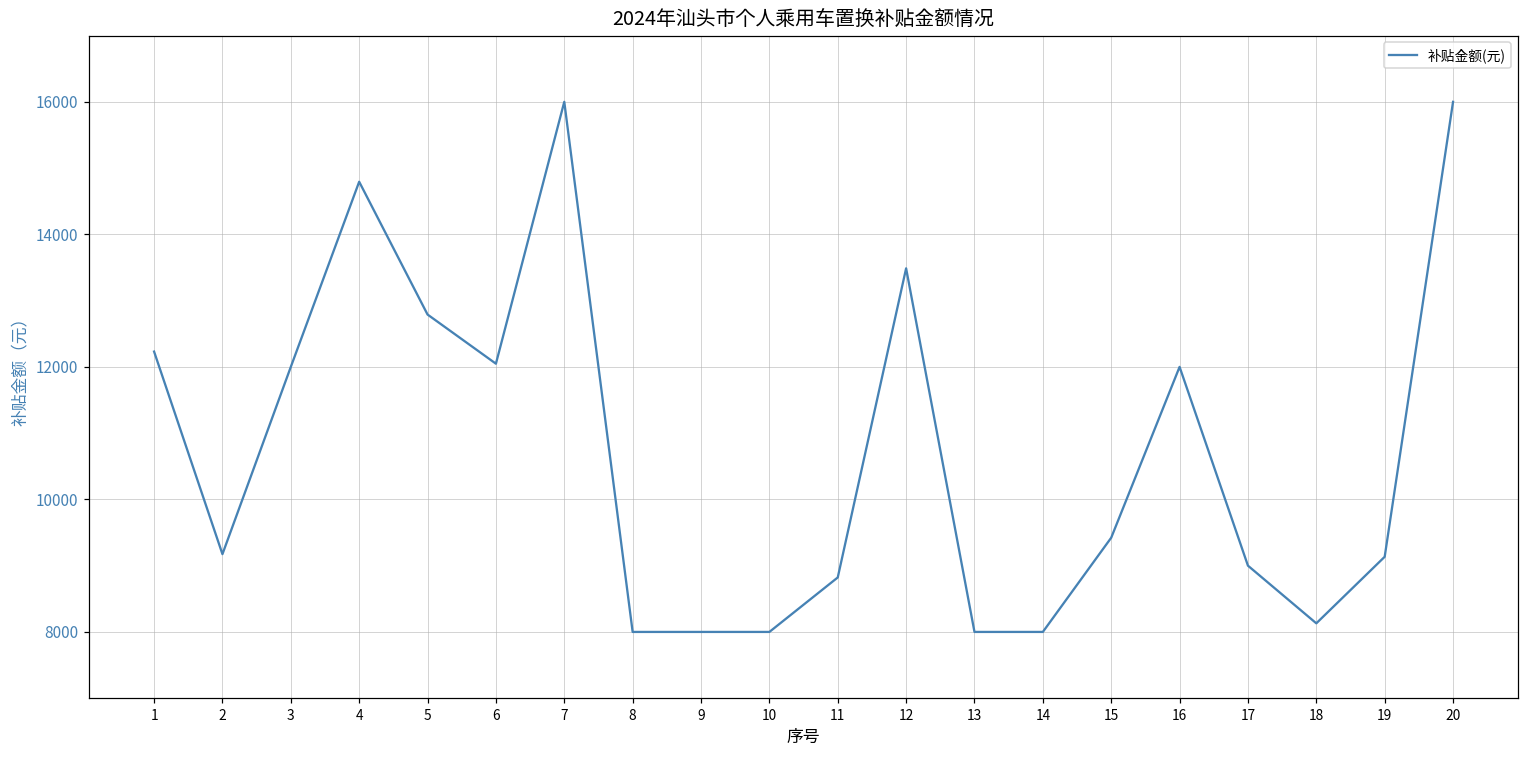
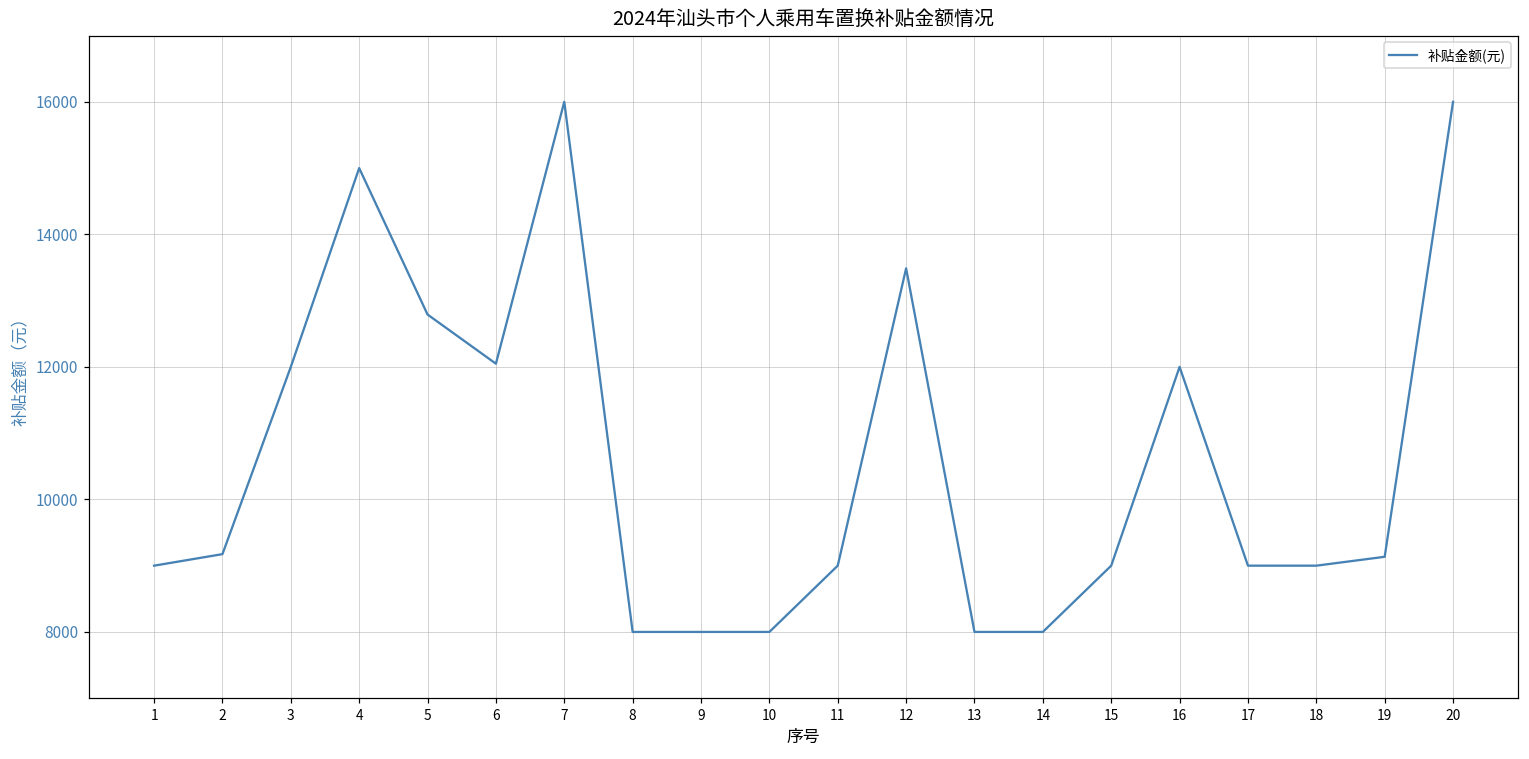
1: 12200 -> 9000
4: 14800 -> 15000
11: 8800 -> 9000
15: 9400 -> 9000
18: 8100 -> 9000
